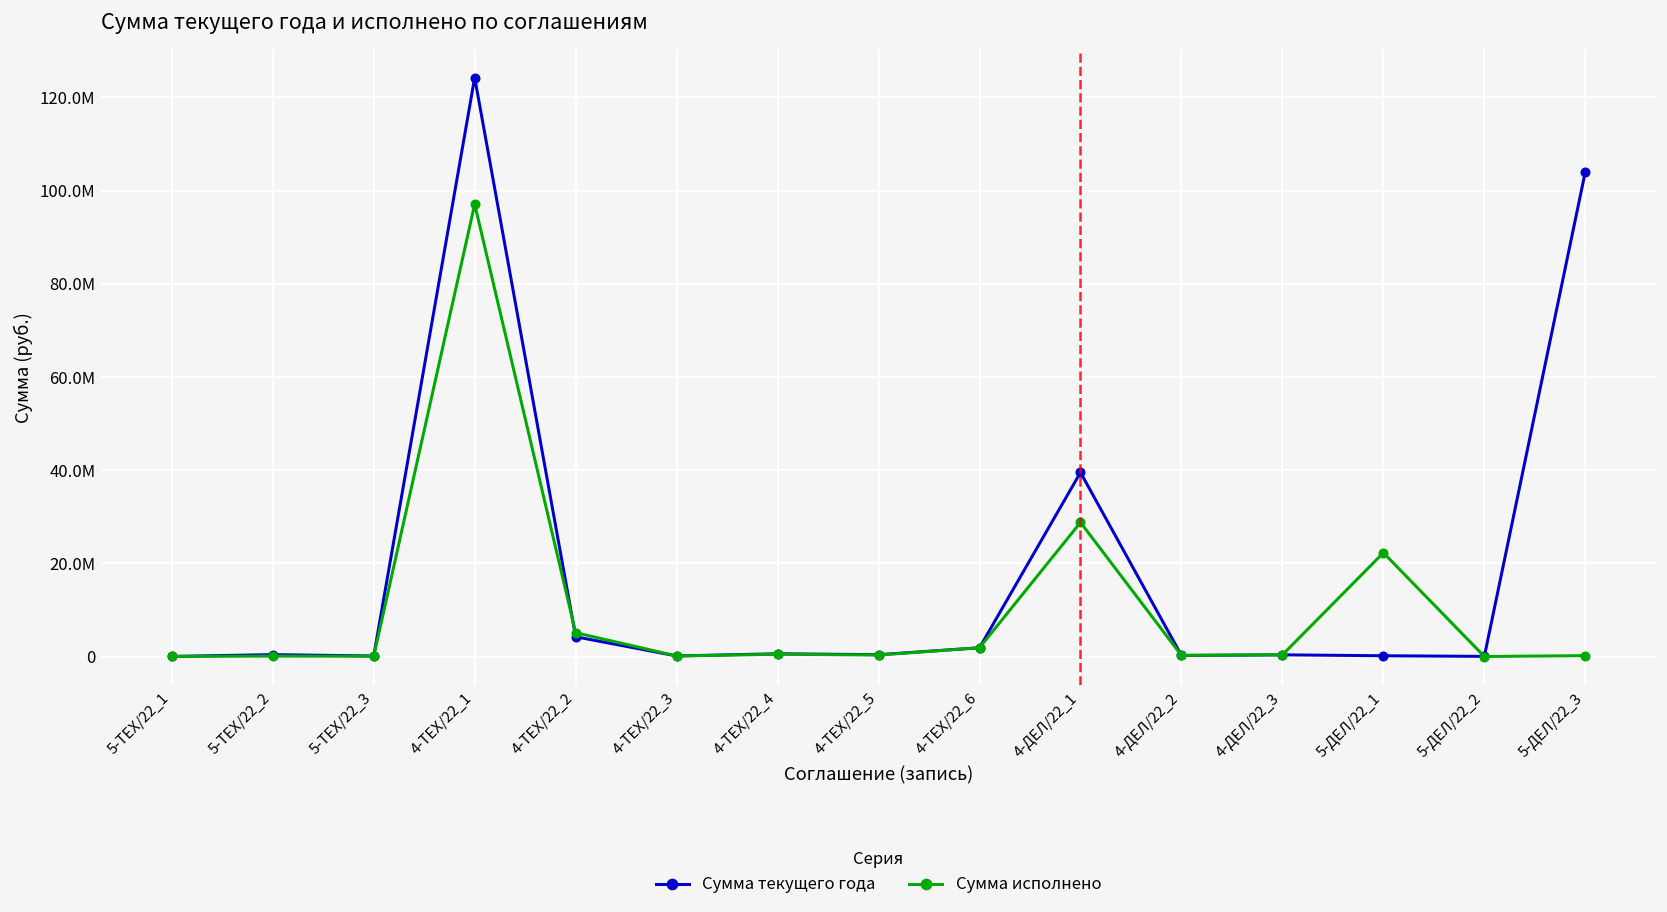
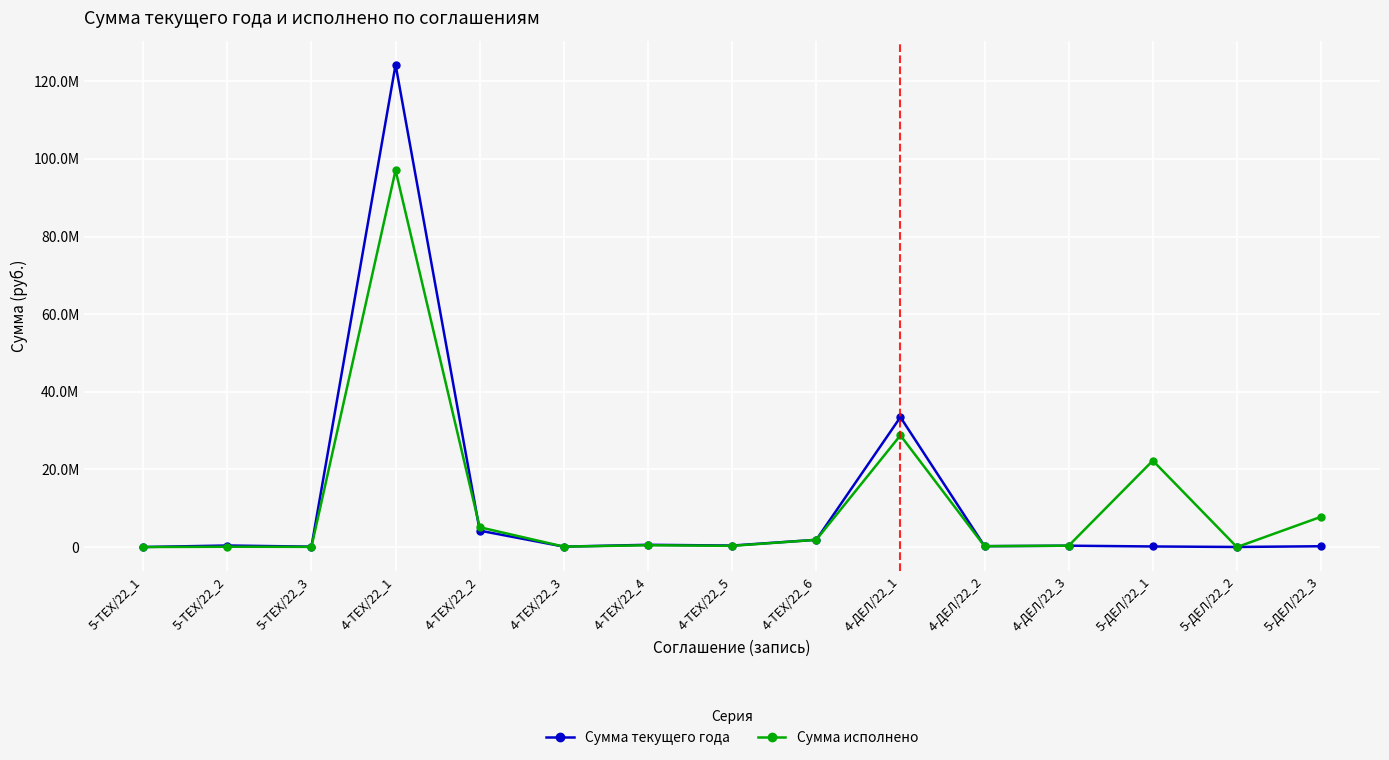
Сумма текущего года, 4-ДЕЛ/22_1: 40000000 -> 33000000
Сумма текущего года, 5-ДЕЛ/22_3: 104000000 -> 0
Сумма исполнено, 5-ДЕЛ/22_3: 0 -> 8000000
